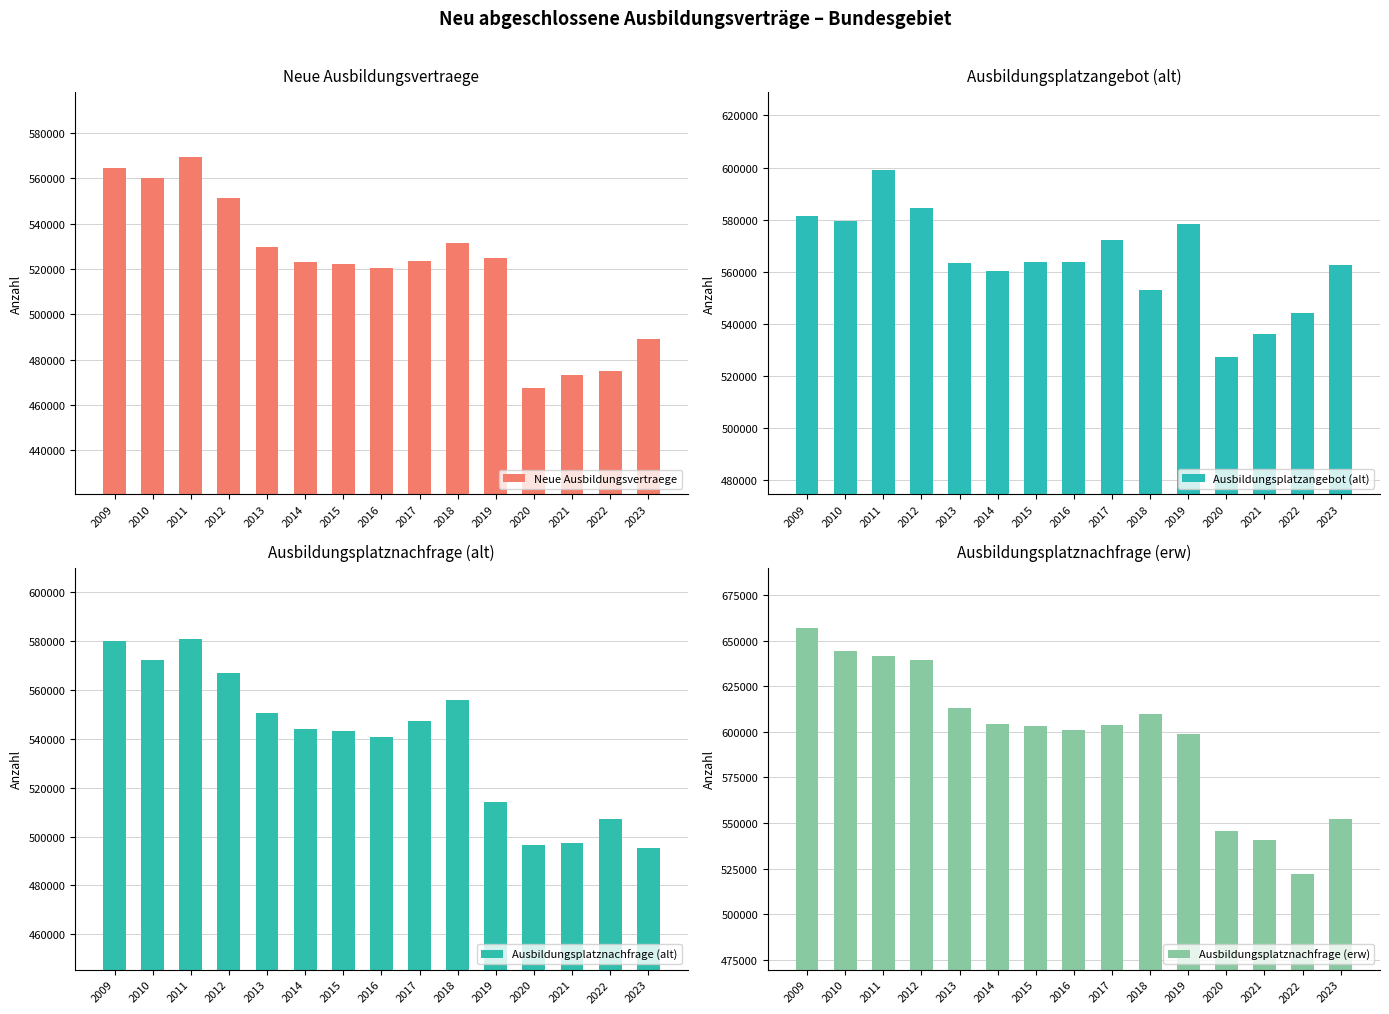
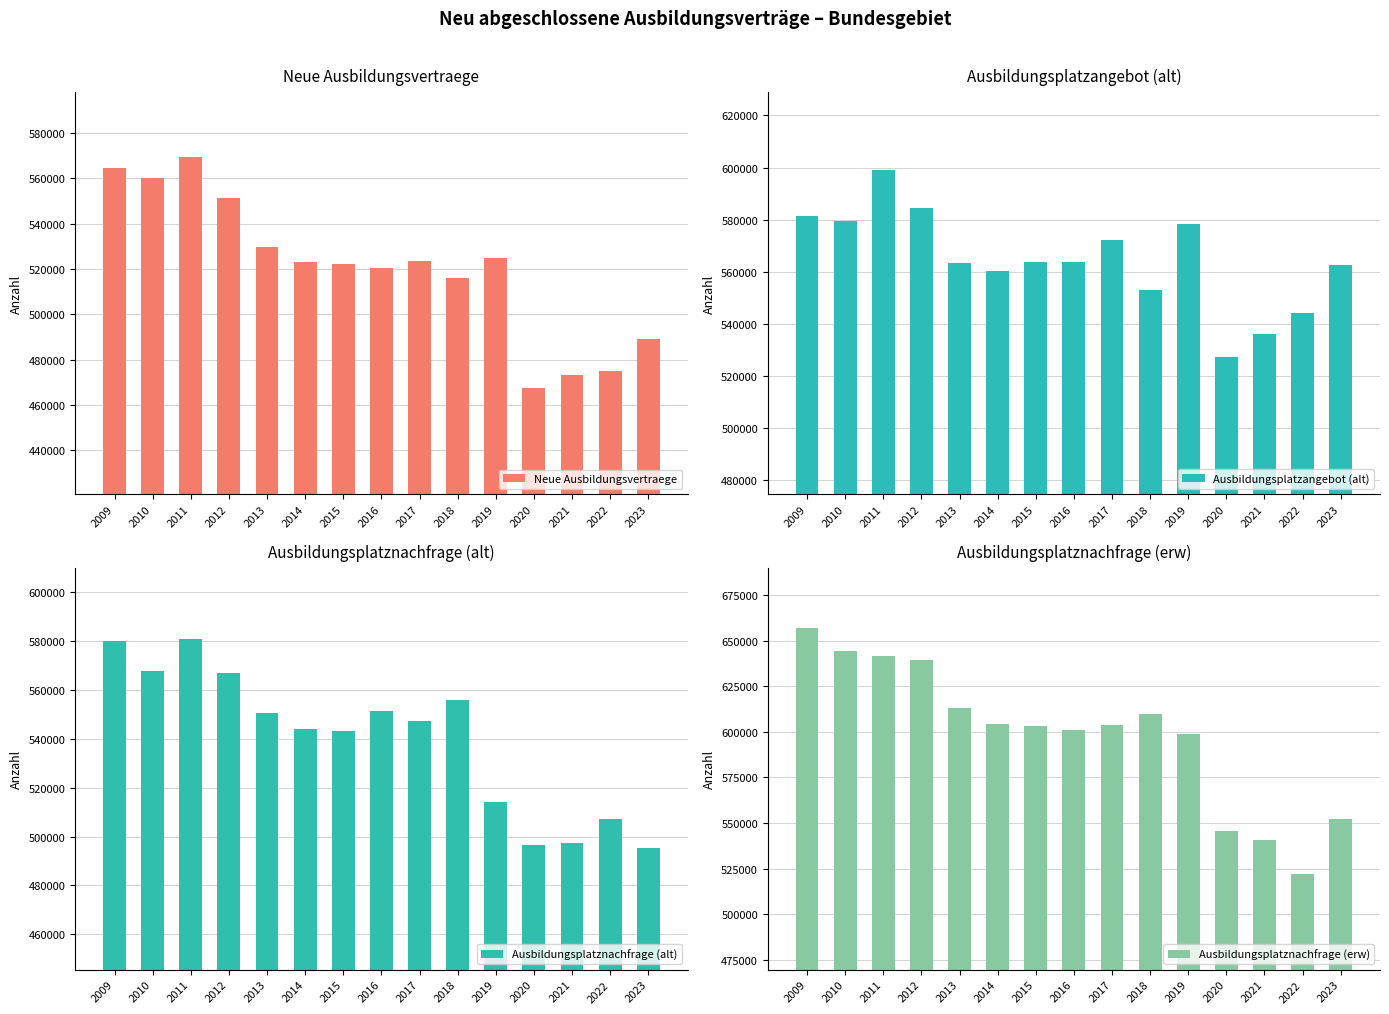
Neue Ausbildungsvertraege, 2018: 531000 -> 516000
Ausbildungsplatznachfrage (alt), 2010: 572000 -> 567000
Ausbildungsplatznachfrage (alt), 2016: 541000 -> 551000
